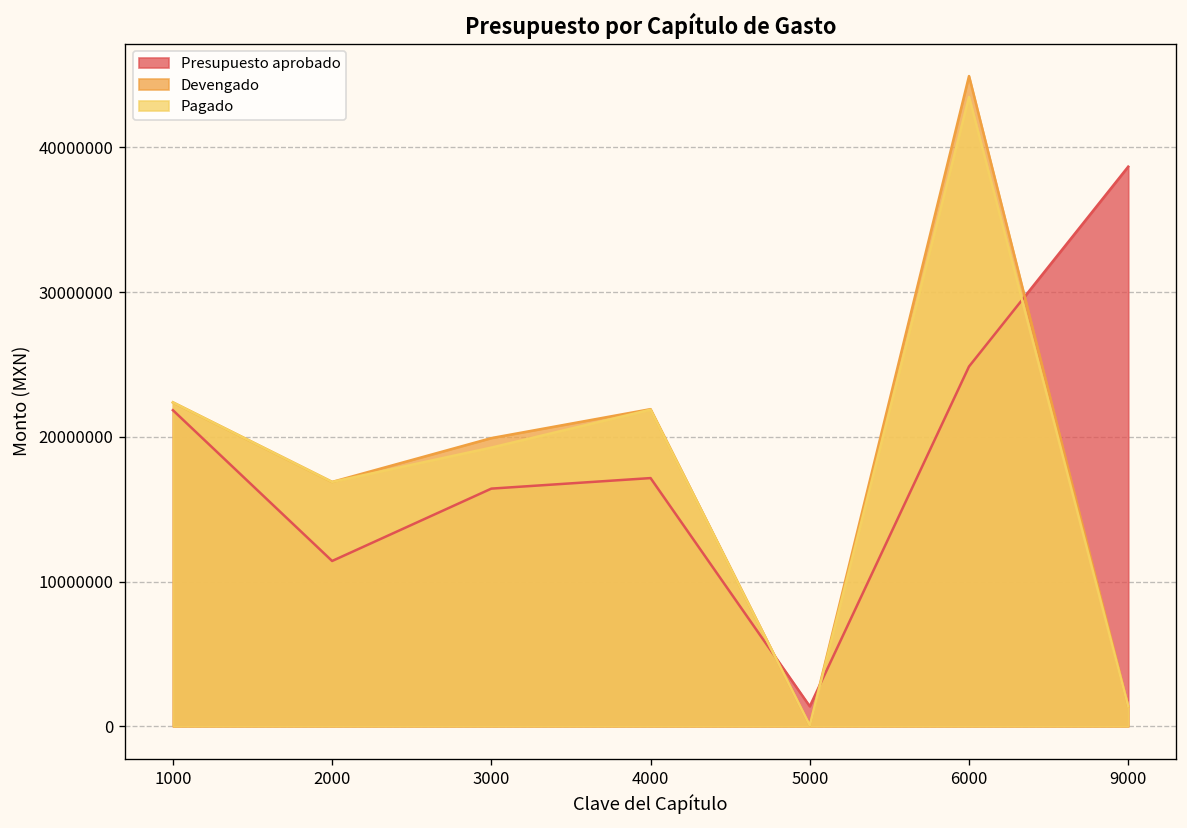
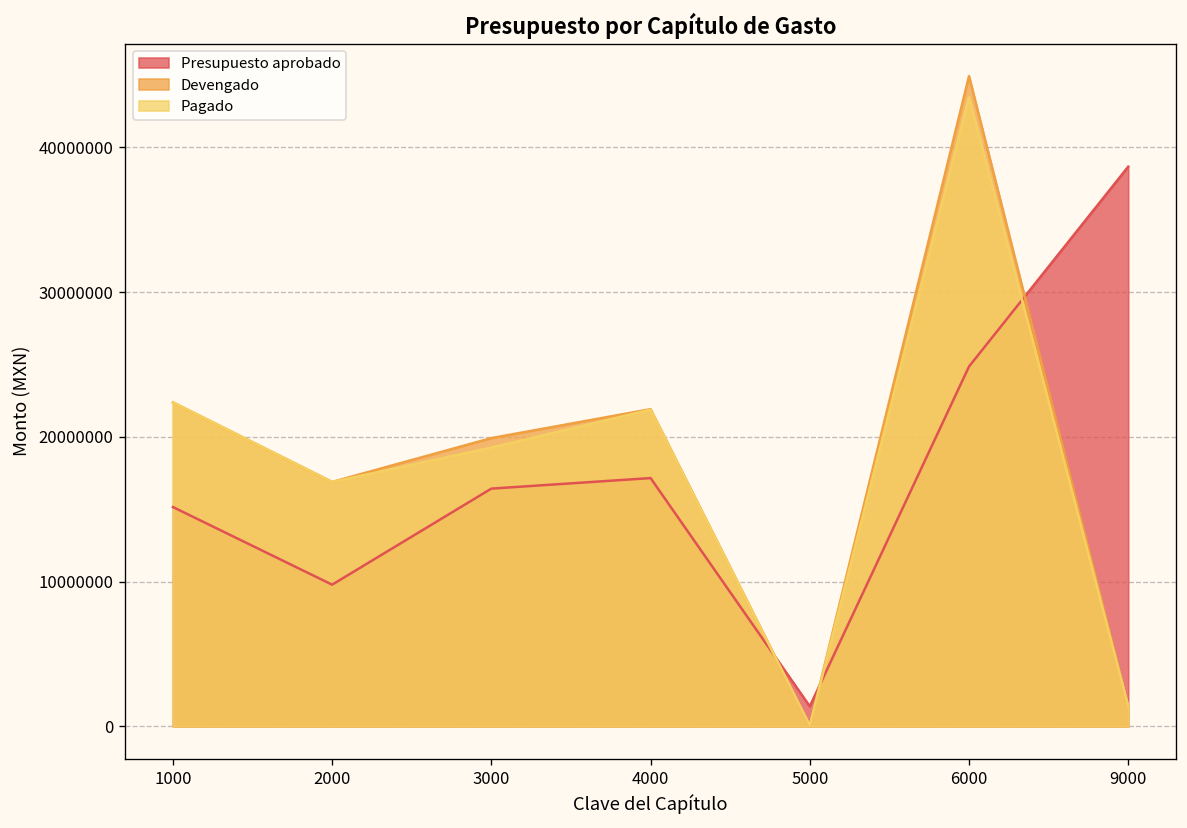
Presupuesto aprobado, 1000: 21800000 -> 15200000
Presupuesto aprobado, 2000: 11400000 -> 9800000
